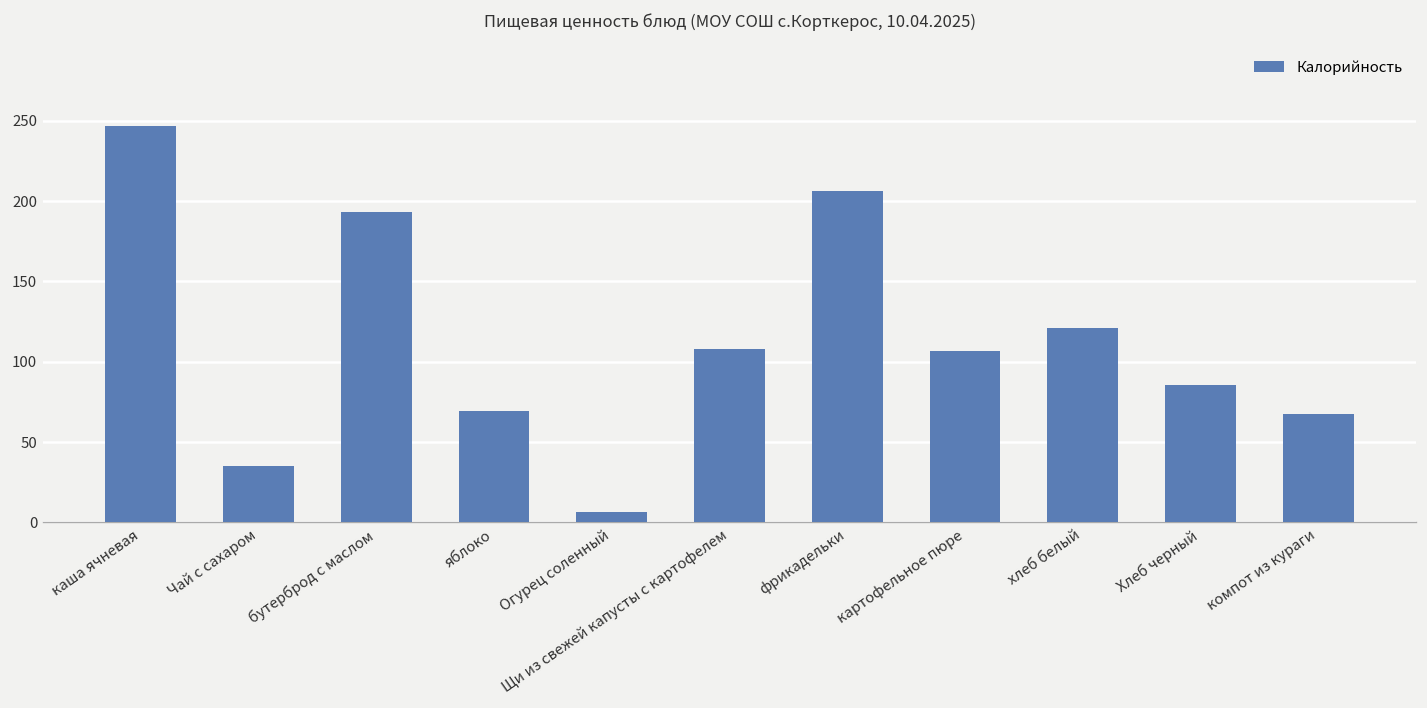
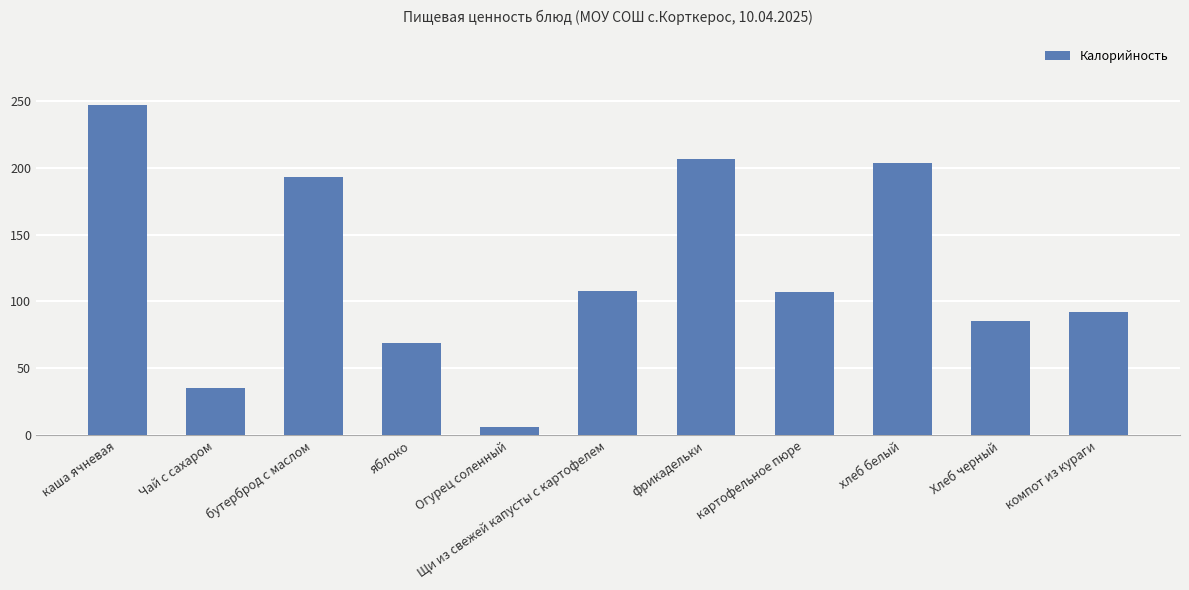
хлеб белый: 121 -> 203
компот из кураги: 68 -> 92
